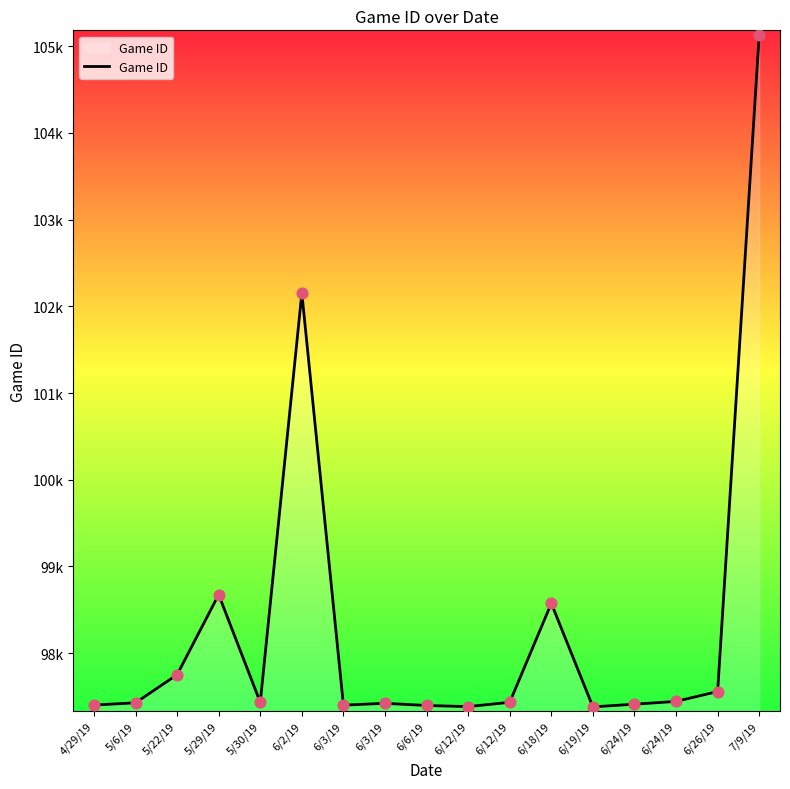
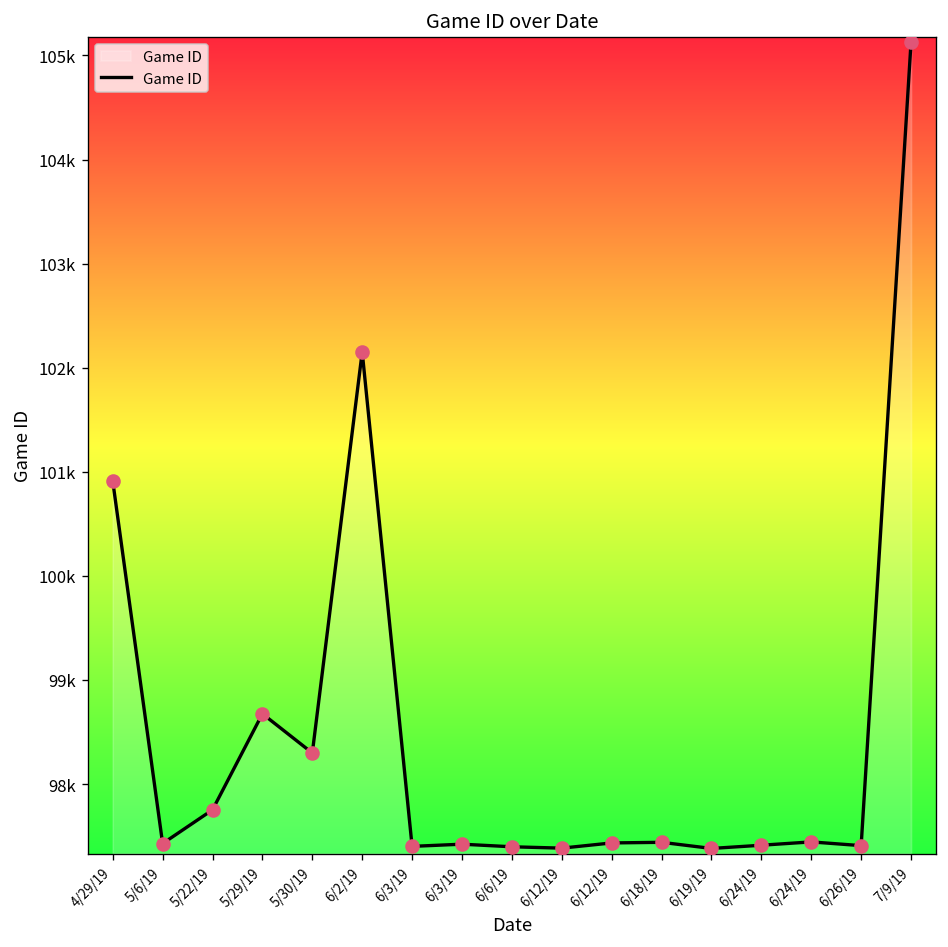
4/29/19: 97400 -> 100900
5/30/19: 97400 -> 98300
6/18/19: 98600 -> 97400
6/26/19: 97600 -> 97400
